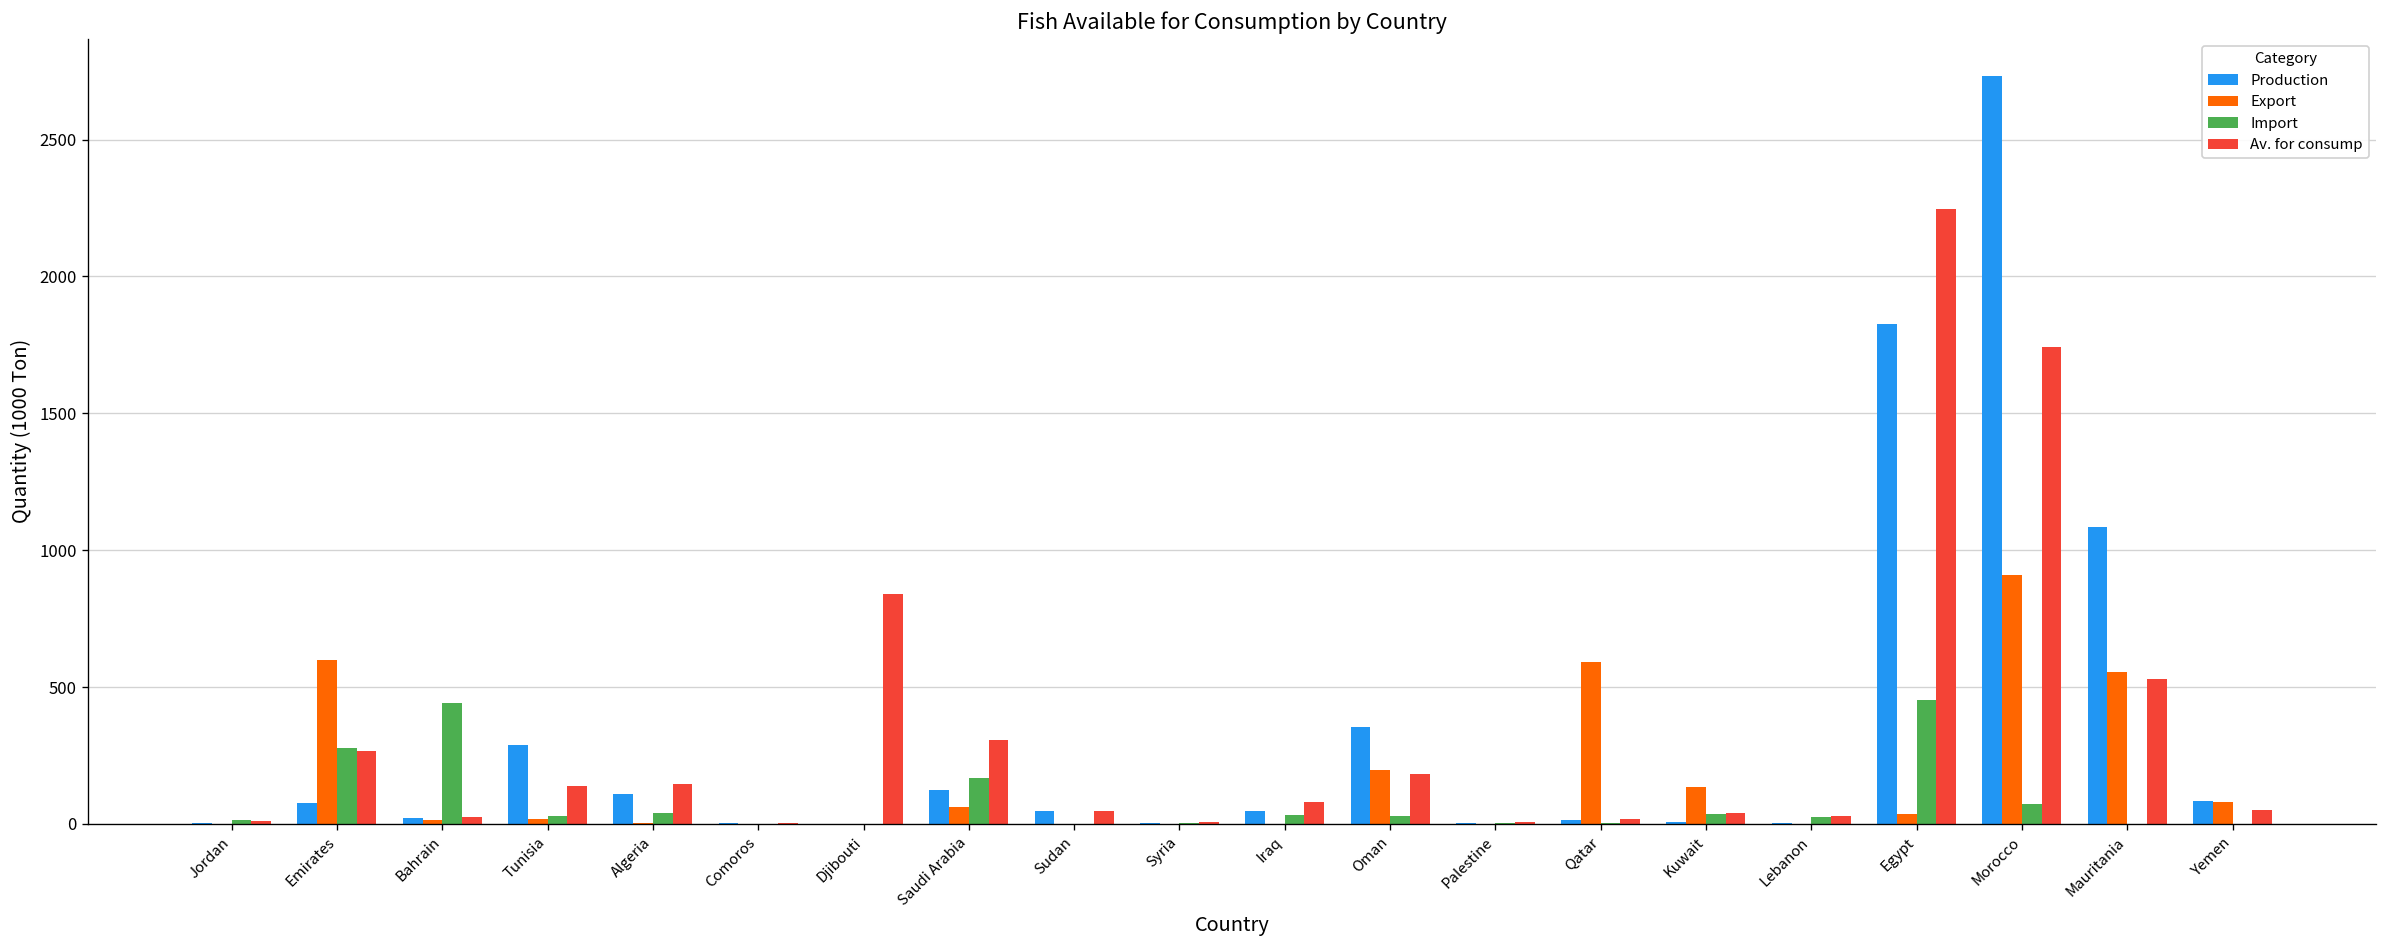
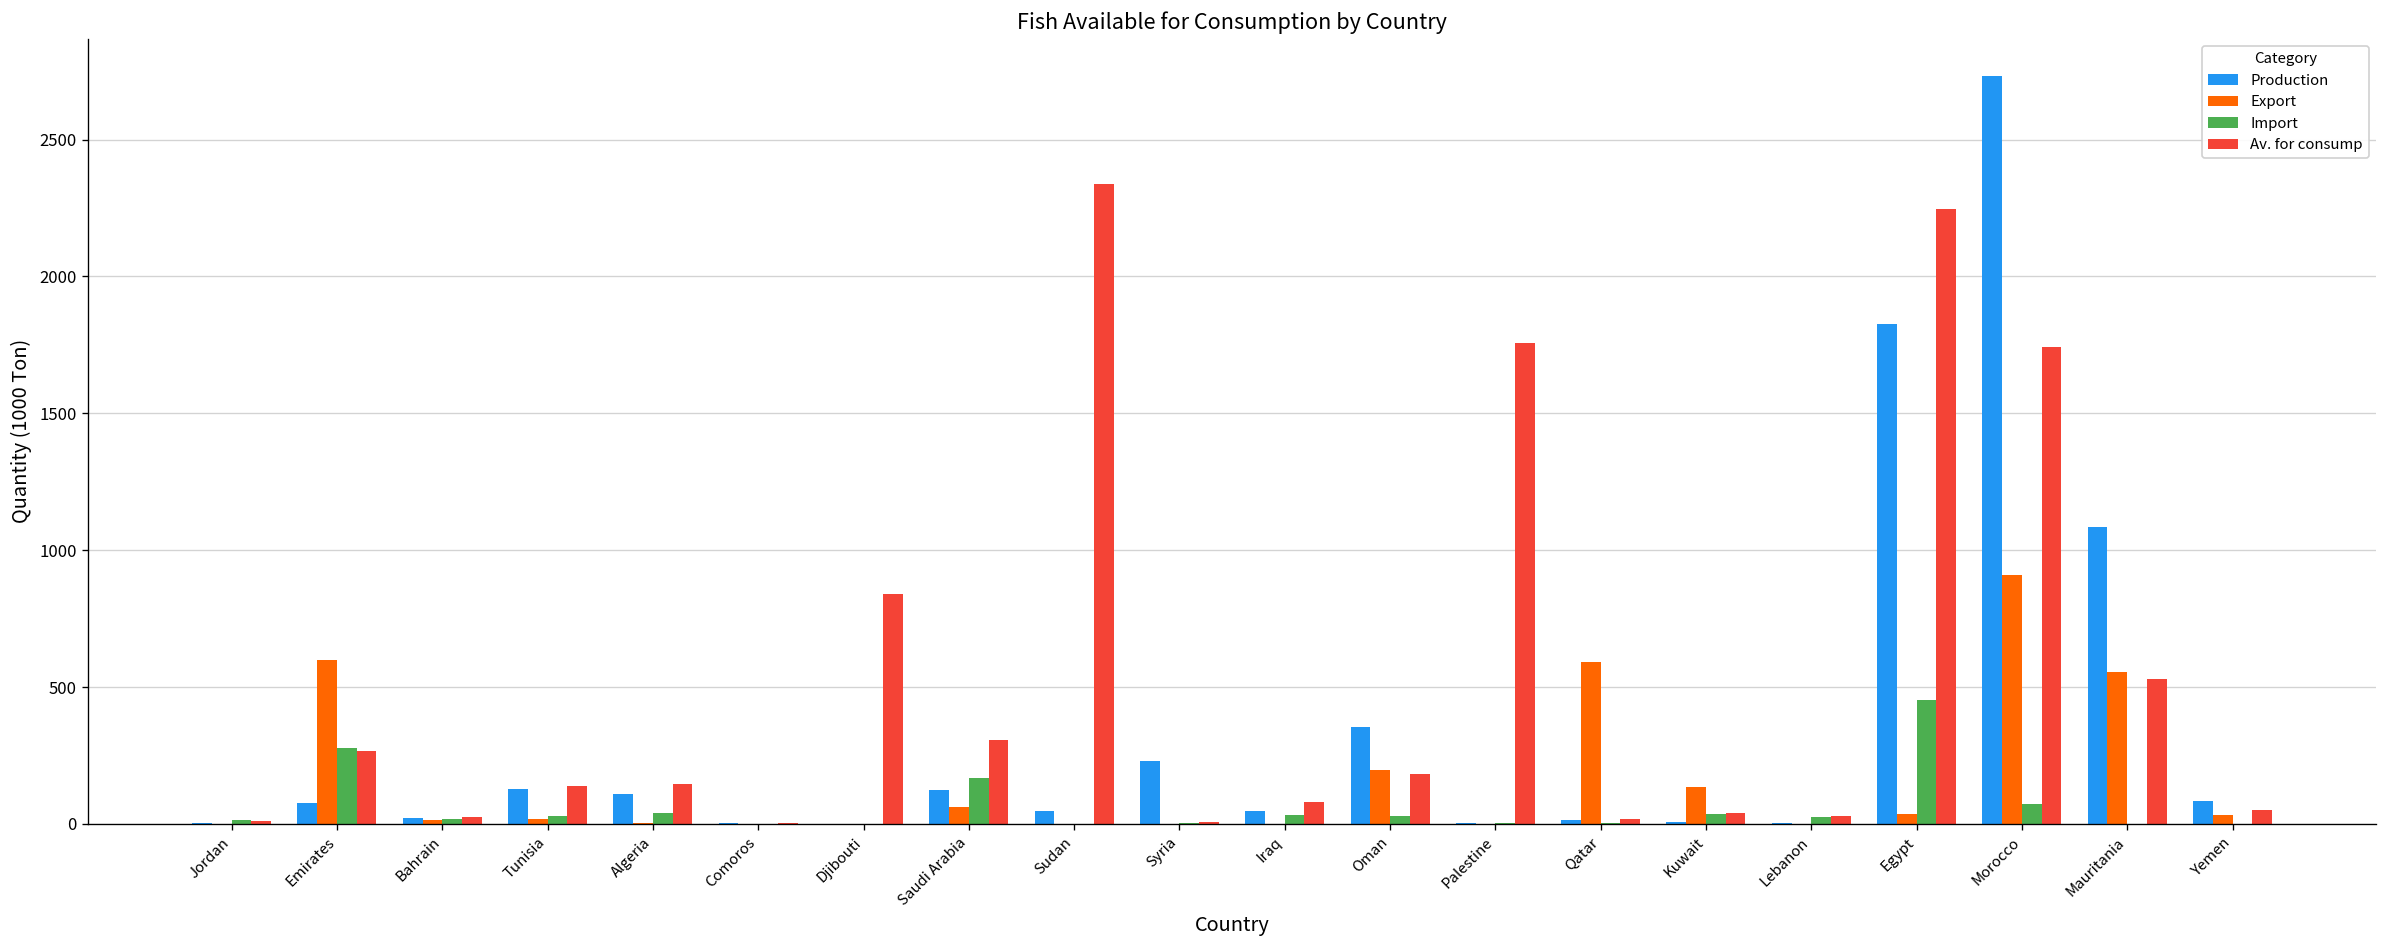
Import, Bahrain: 440 -> 20
Production, Tunisia: 290 -> 130
Av. for consump, Sudan: 50 -> 2340
Production, Syria: 0 -> 230
Av. for consump, Palestine: 10 -> 1760
Export, Yemen: 80 -> 30
